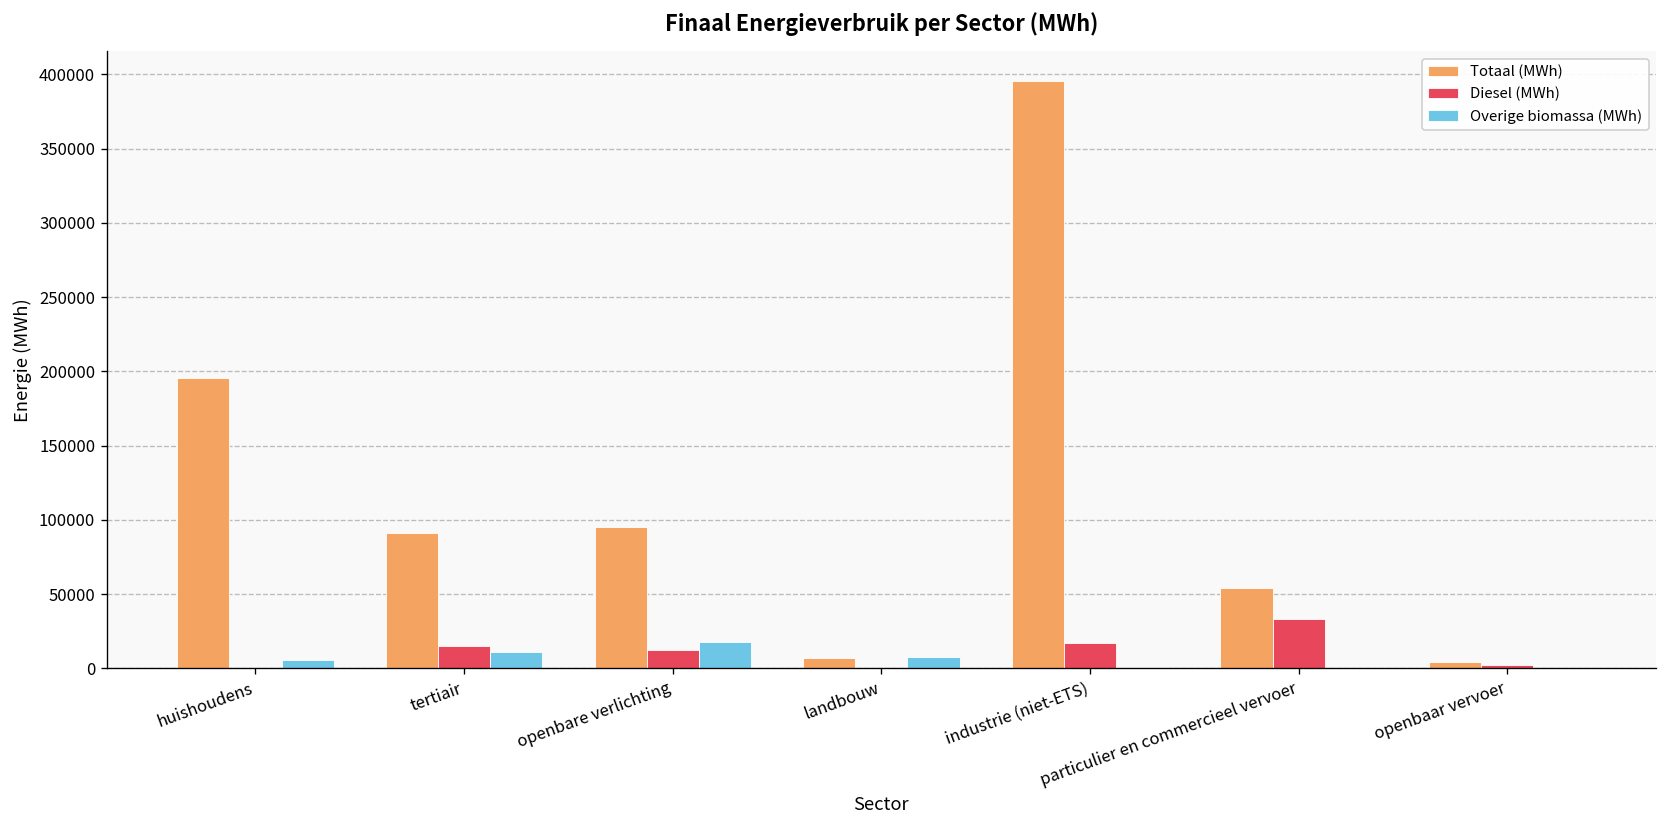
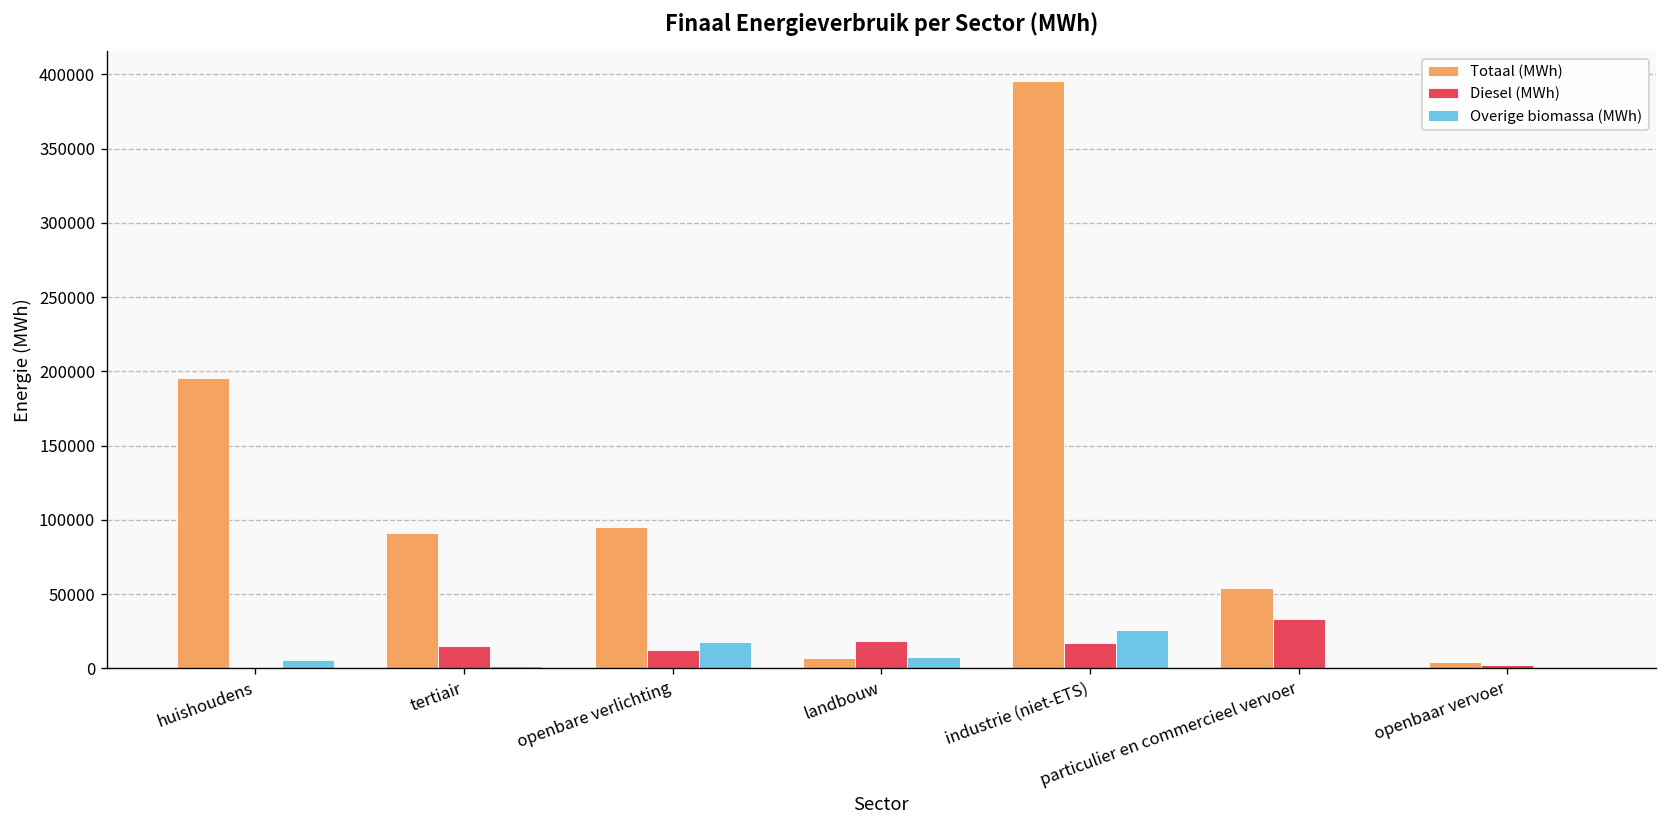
Overige biomassa (MWh), tertiair: 11000 -> 1000
Diesel (MWh), landbouw: 0 -> 19000
Overige biomassa (MWh), industrie (niet-ETS): 1000 -> 26000
